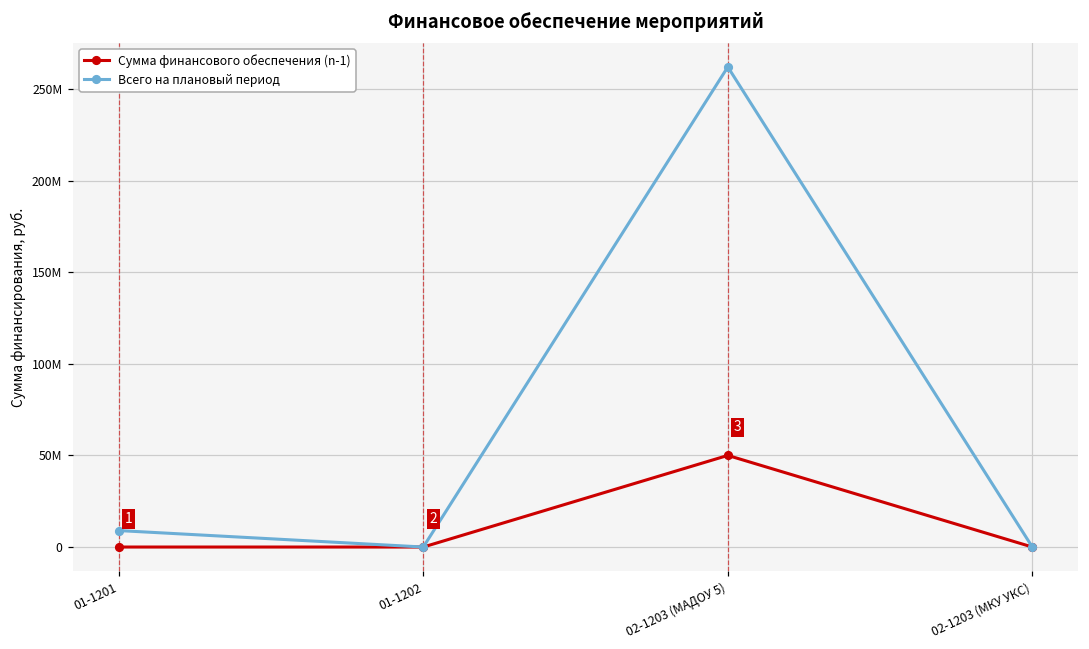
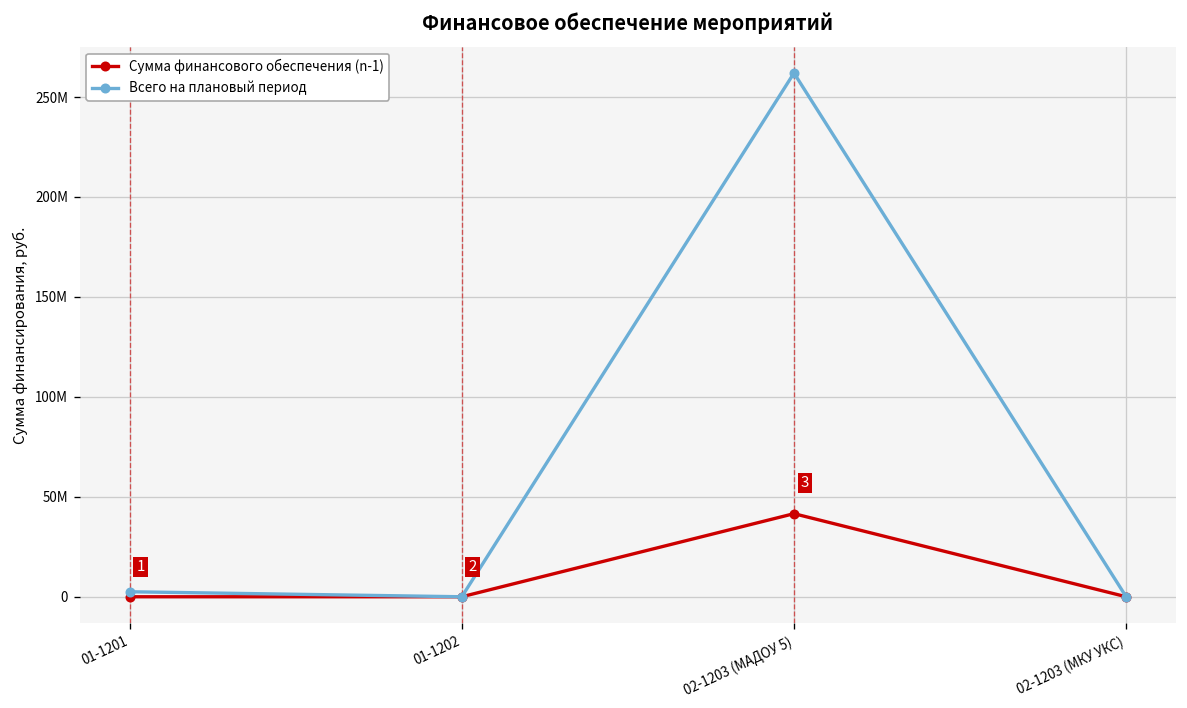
Всего на плановый период, 01-1201: 9000000 -> 3000000
Сумма финансового обеспечения (n-1), 02-1203 (МАДОУ 5): 50000000 -> 42000000
